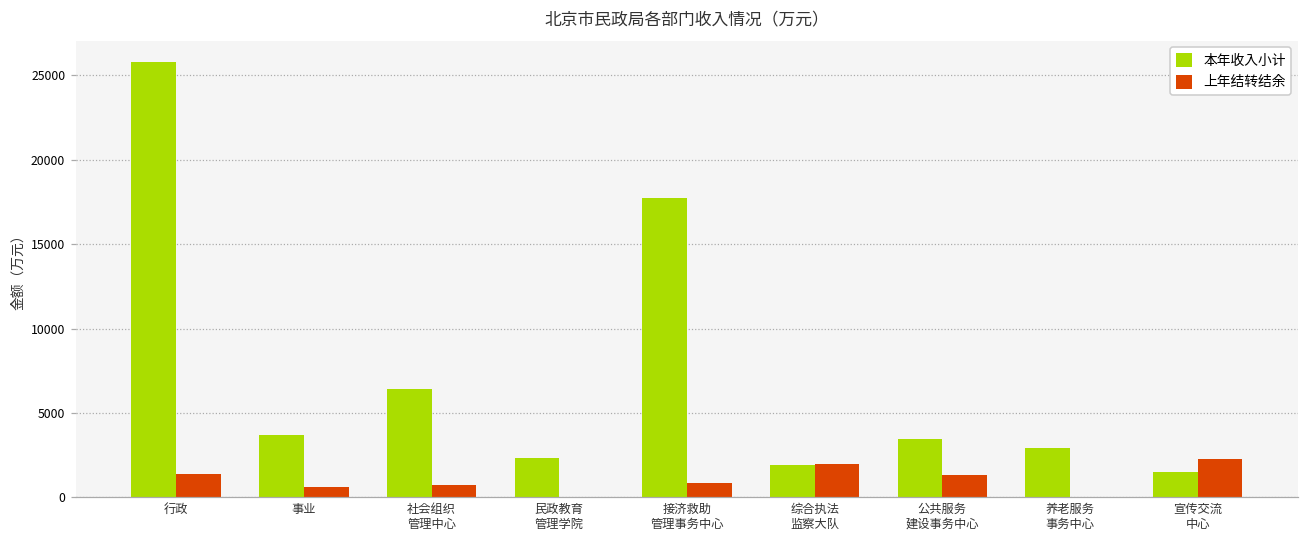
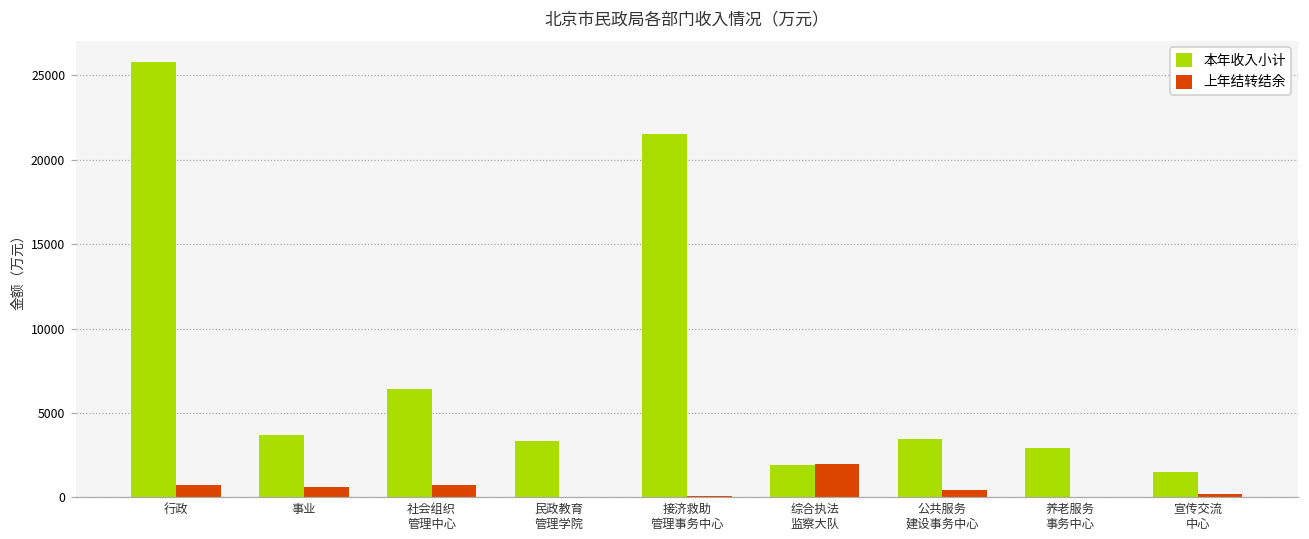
上年结转结余, 行政: 1400 -> 700
本年收入小计, 民政教育 管理学院: 2300 -> 3300
本年收入小计, 接济救助 管理事务中心: 17700 -> 21500
上年结转结余, 接济救助 管理事务中心: 800 -> 100
上年结转结余, 公共服务 建设事务中心: 1300 -> 500
上年结转结余, 宣传交流 中心: 2300 -> 200
